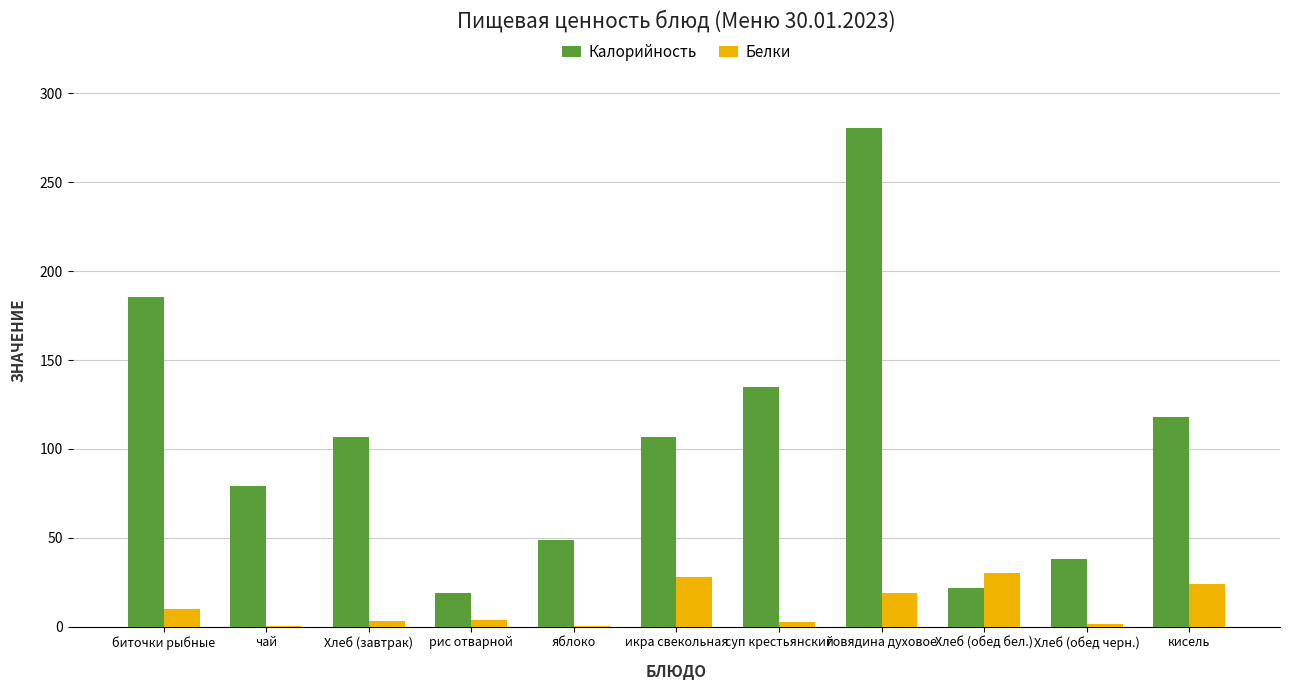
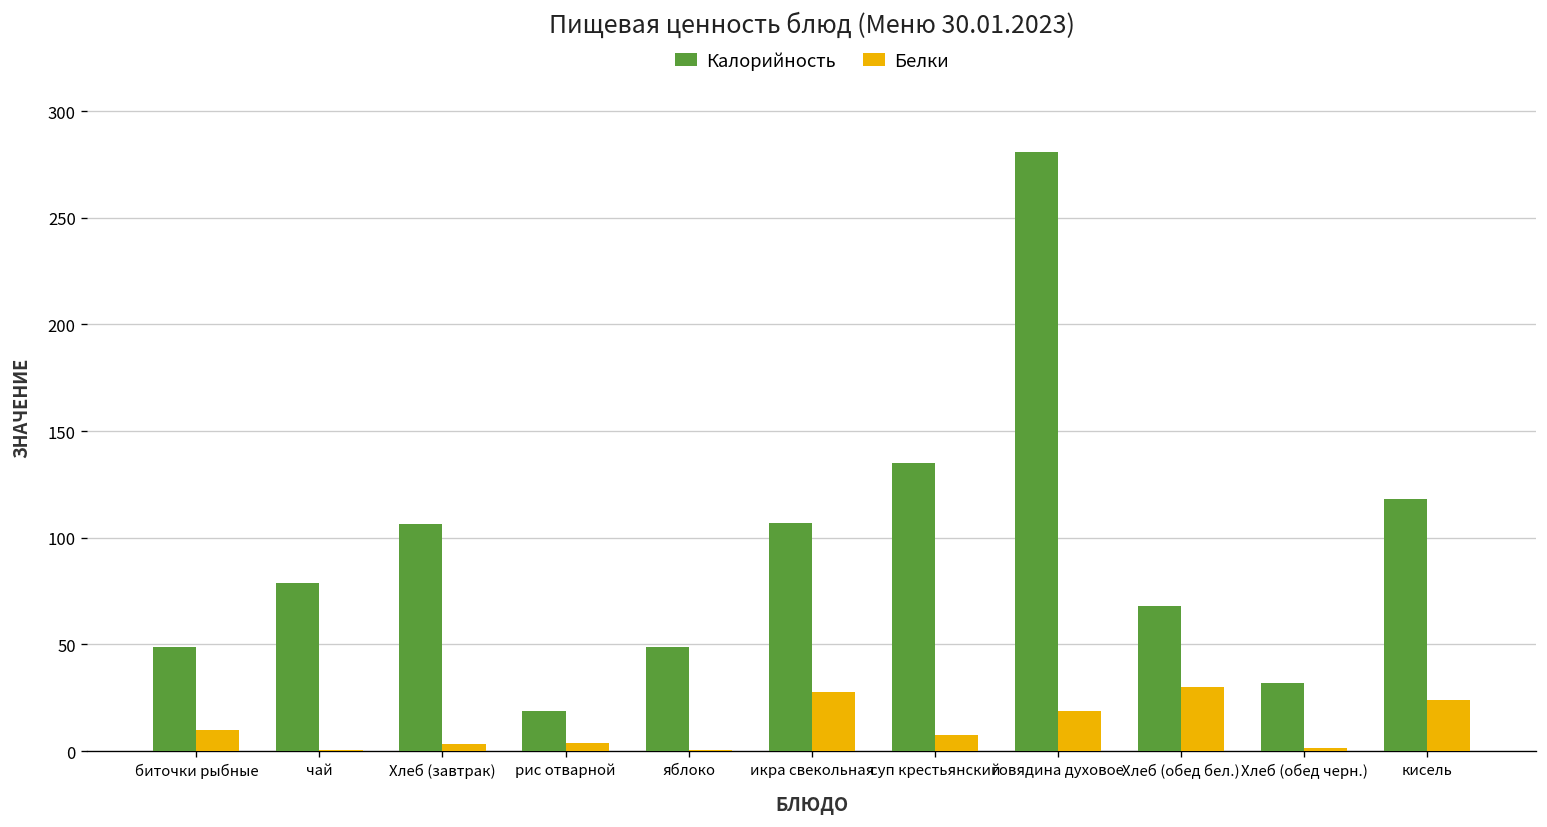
Калорийность, биточки рыбные: 186 -> 49
Белки, суп крестьянский: 3 -> 7
Калорийность, Хлеб (обед бел.): 22 -> 68
Калорийность, Хлеб (обед черн.): 38 -> 32
